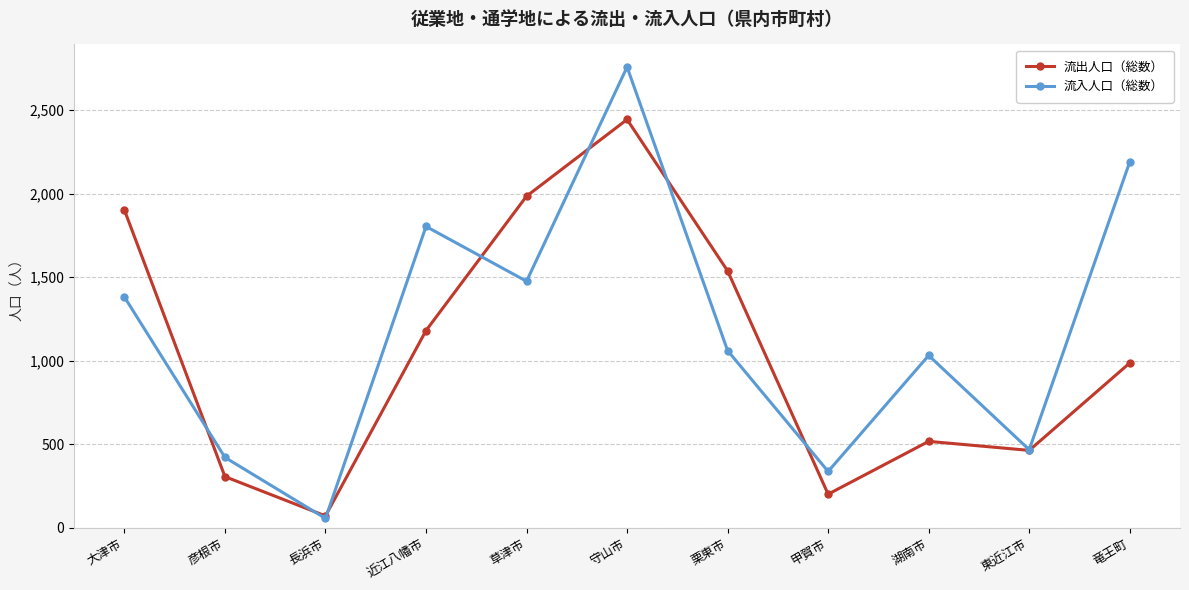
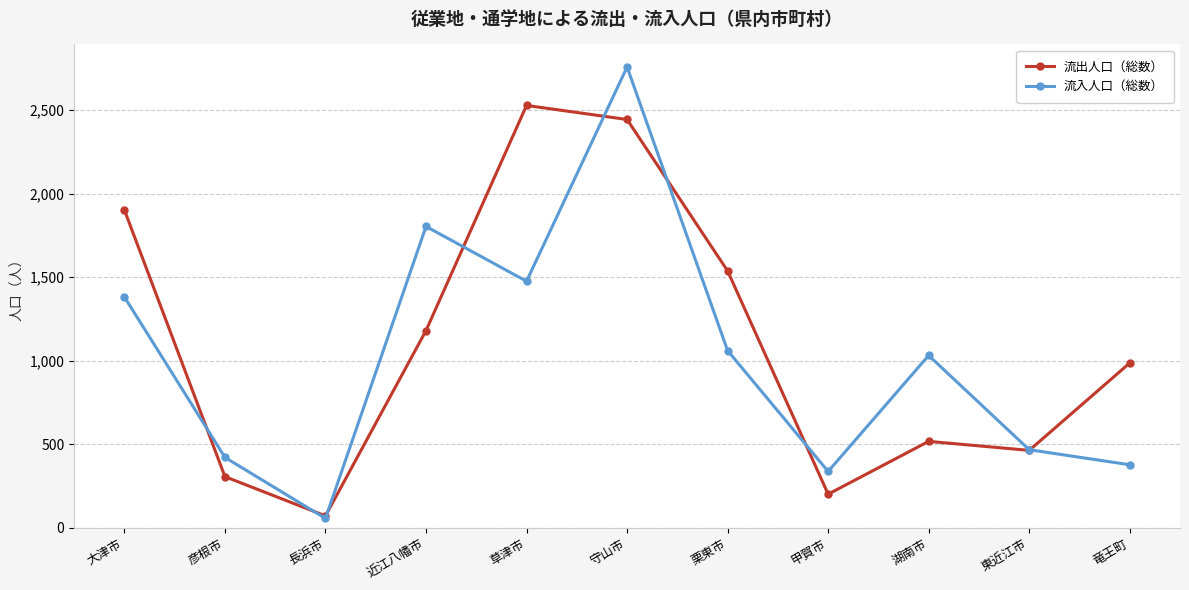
流出人口（総数）, 草津市: 1,980 -> 2,530
流入人口（総数）, 竜王町: 2,190 -> 380
